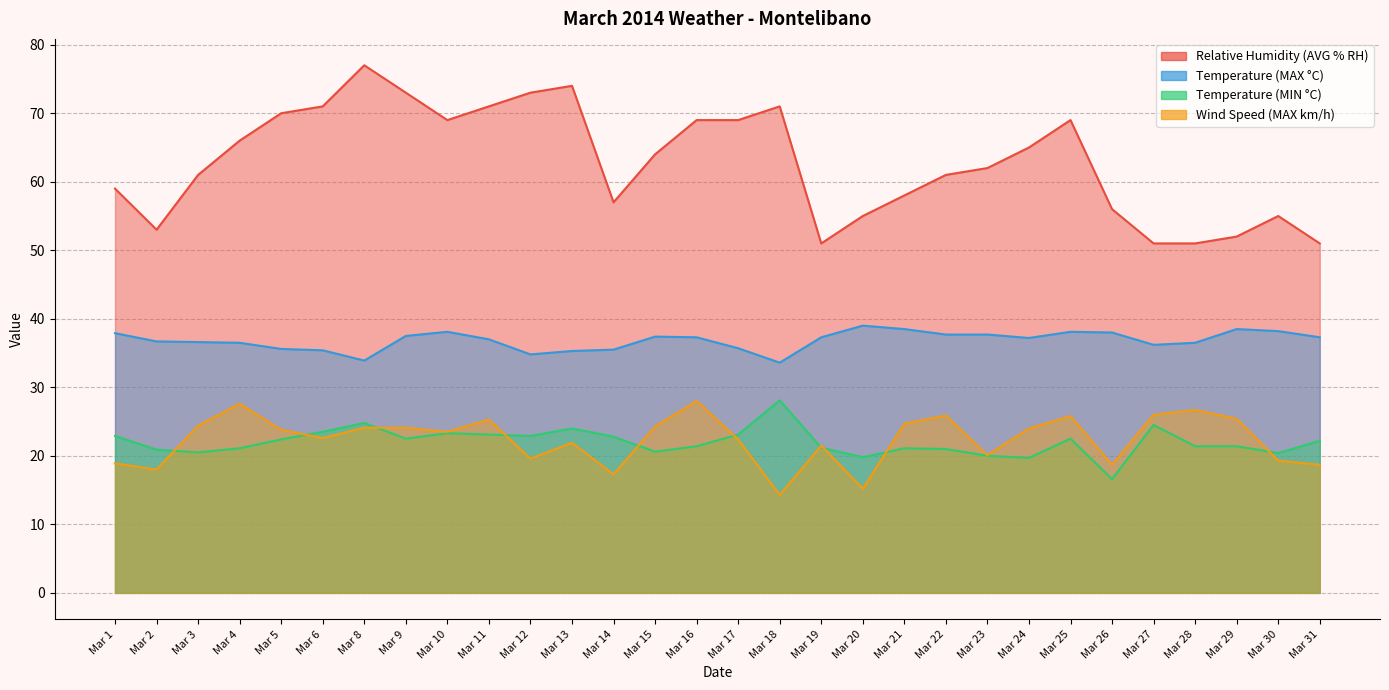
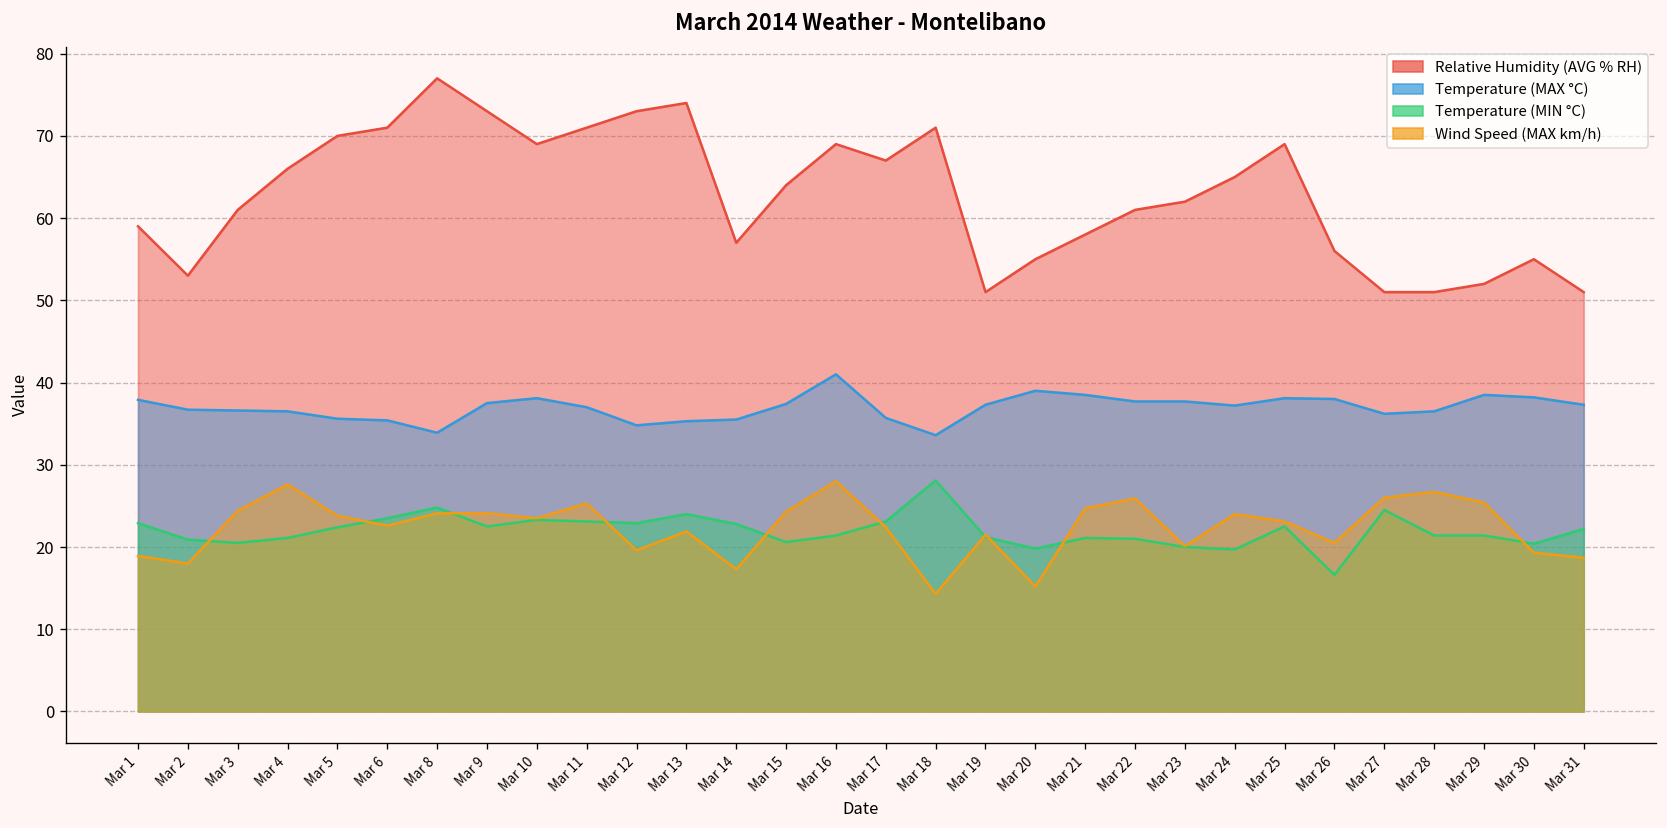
Temperature (MAX °C), Mar 16: 37 -> 41
Relative Humidity (AVG % RH), Mar 17: 69 -> 67
Wind Speed (MAX km/h), Mar 25: 26 -> 23
Wind Speed (MAX km/h), Mar 26: 19 -> 21
